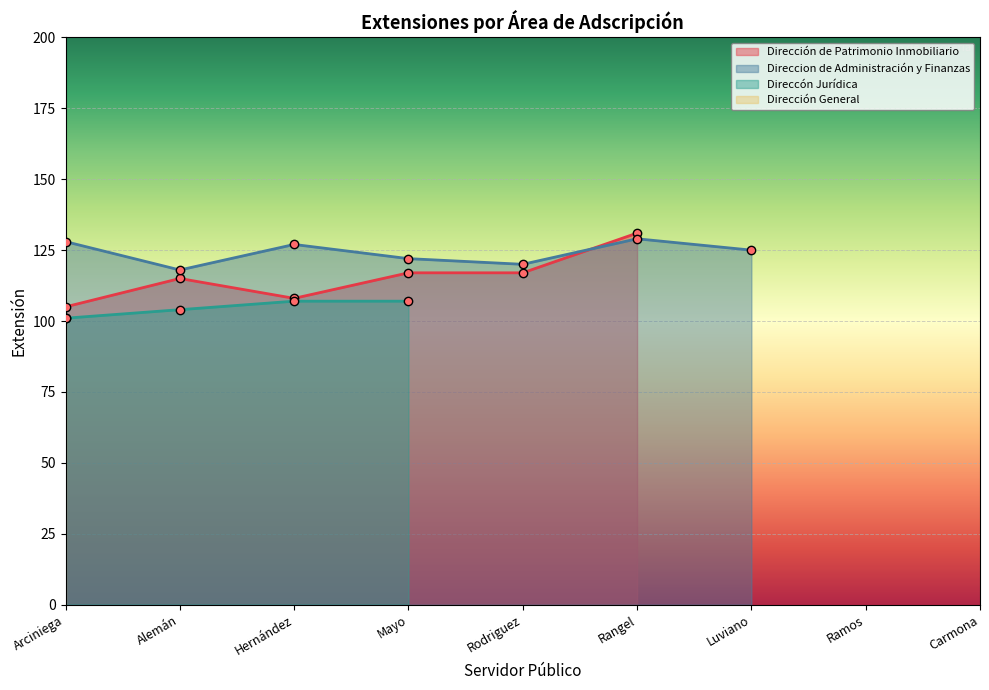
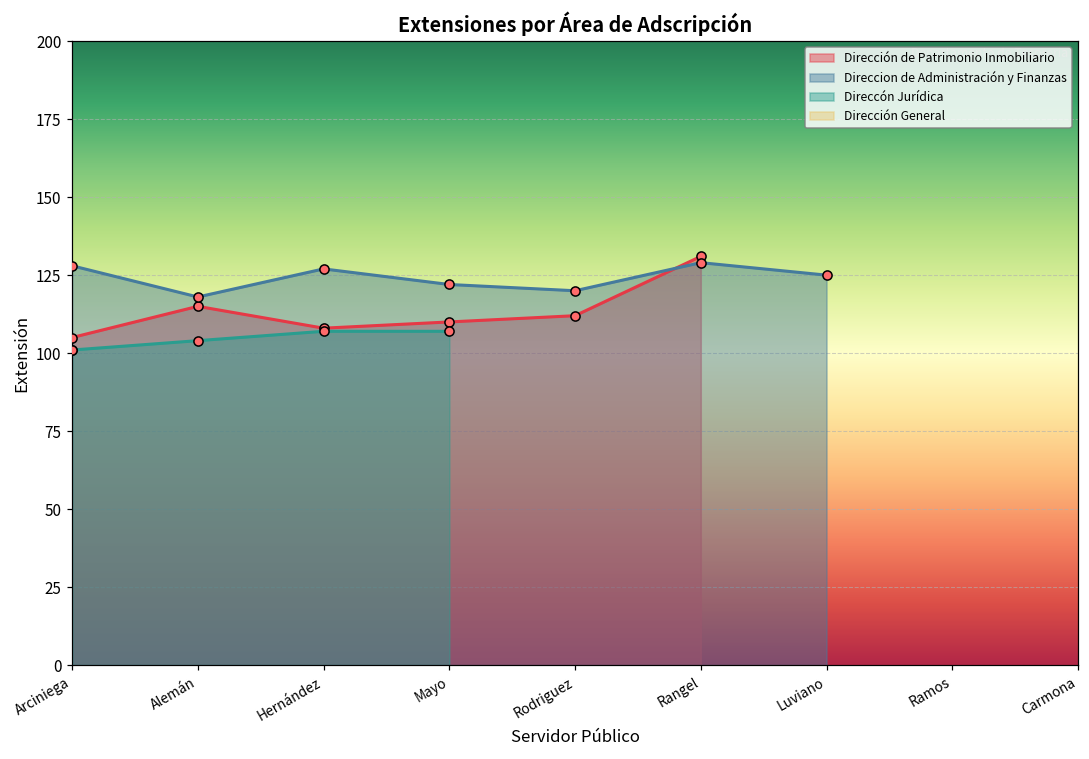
Dirección de Patrimonio Inmobiliario, Mayo: 117 -> 110
Dirección de Patrimonio Inmobiliario, Rodriguez: 117 -> 112
